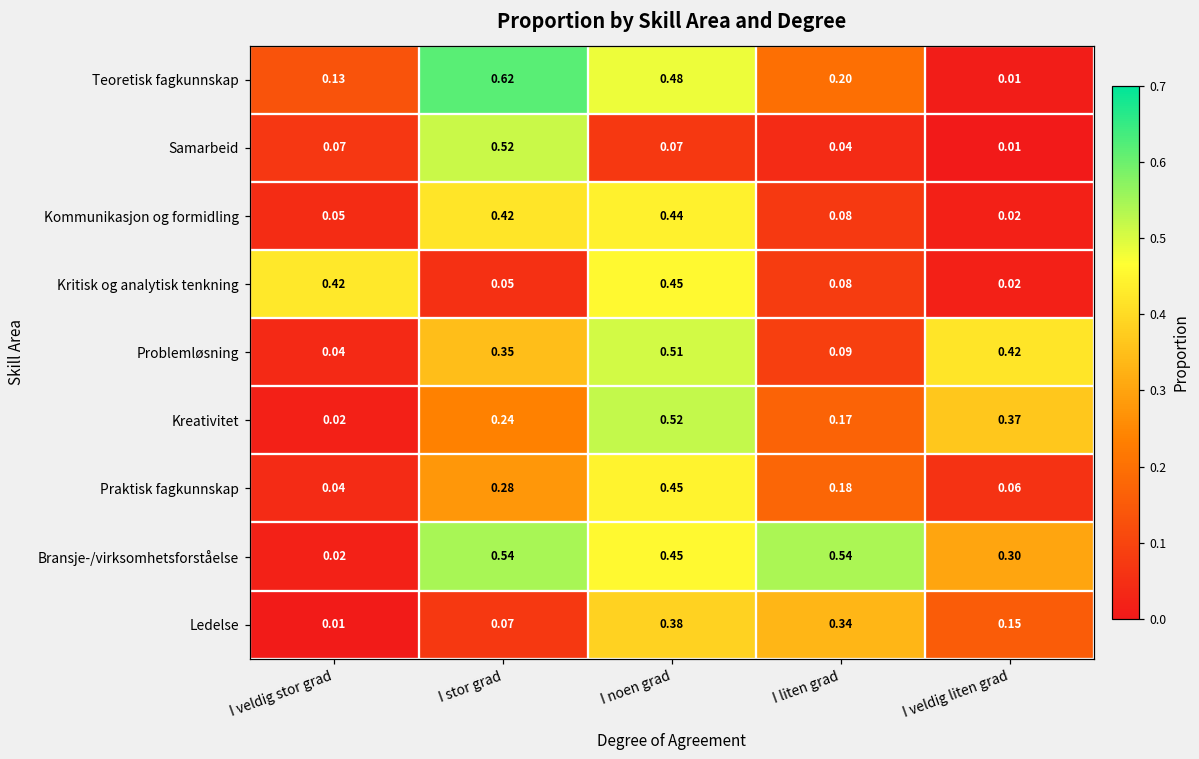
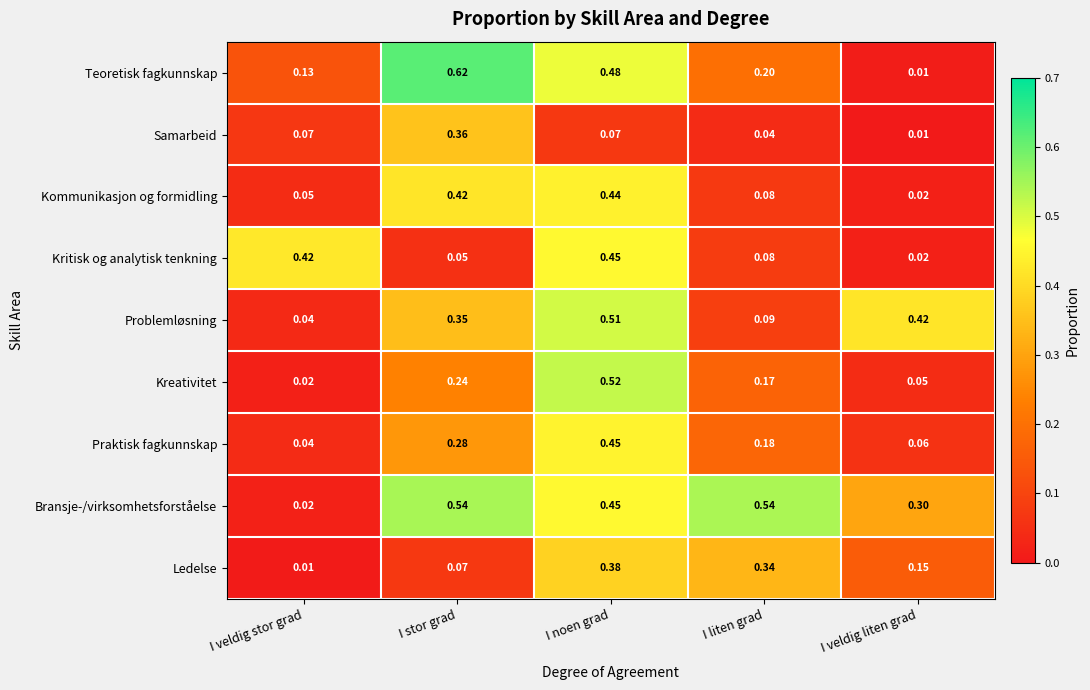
Samarbeid, I stor grad: 0.52 -> 0.36
Kreativitet, I veldig liten grad: 0.37 -> 0.05
